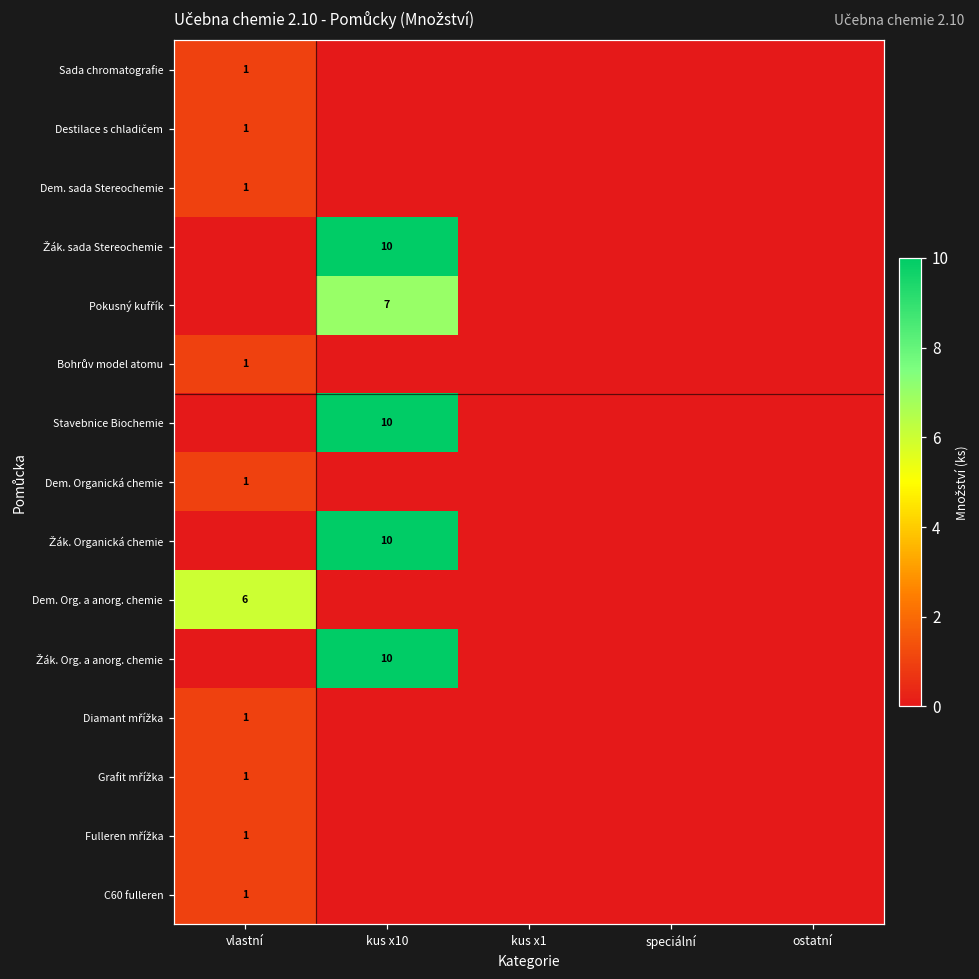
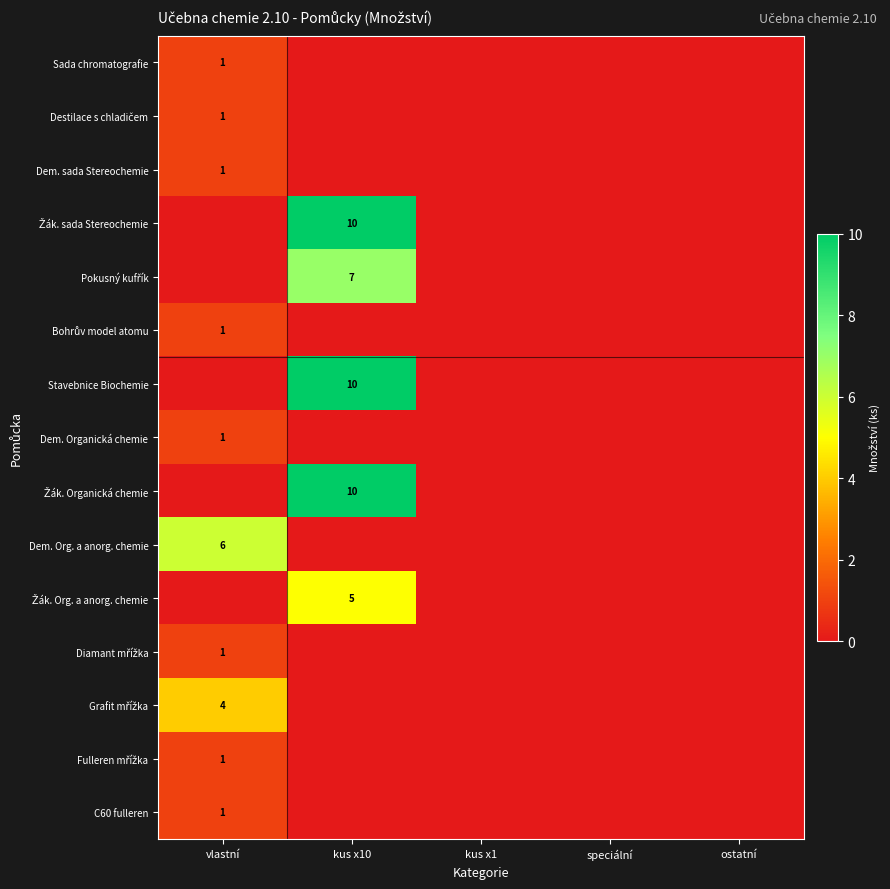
Žák. Org. a anorg. chemie, kus x10: 10 -> 5
Grafit mřížka, vlastní: 1 -> 4
